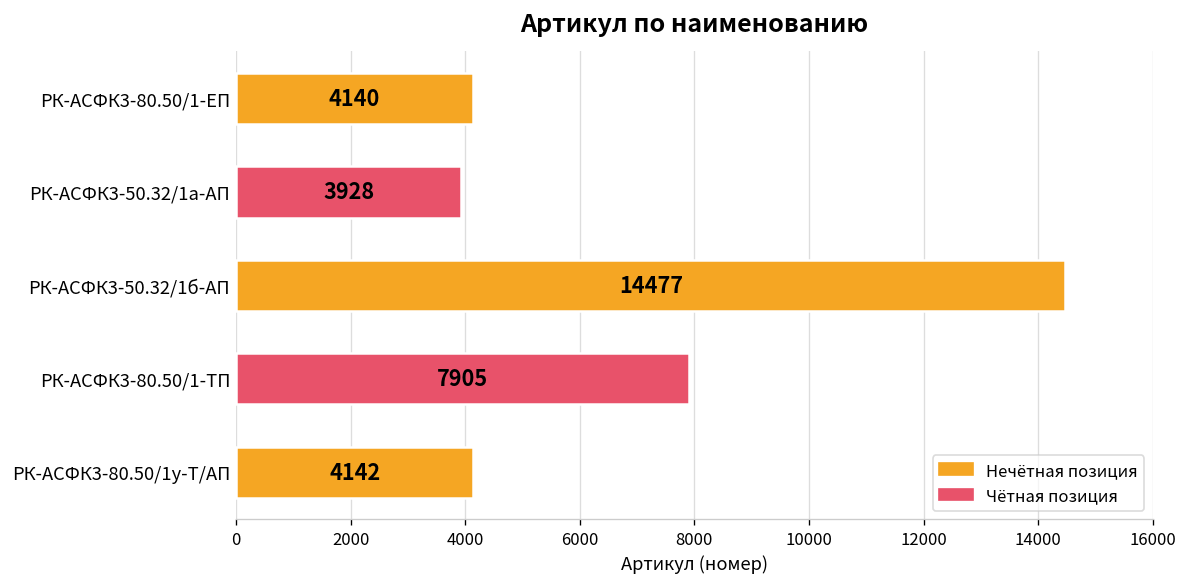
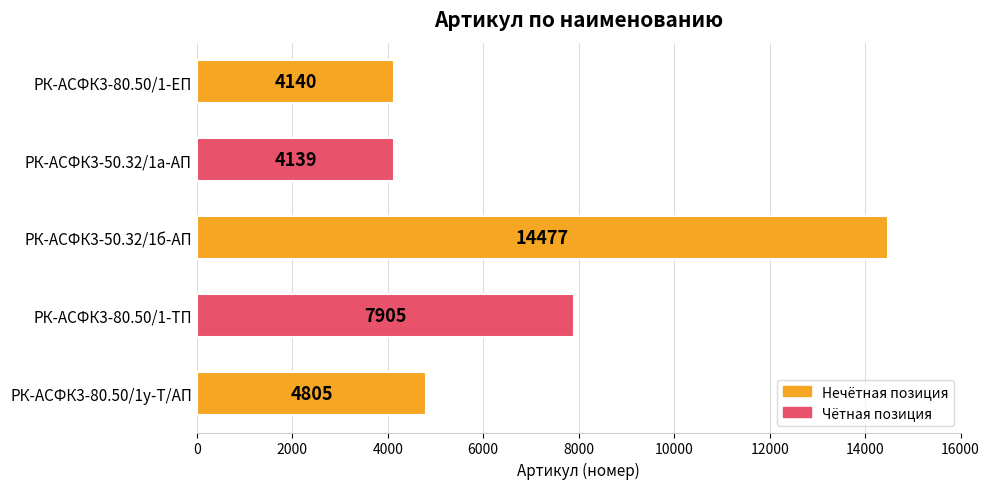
РК-АСФК3-50.32/1а-АП: 3928 -> 4139
РК-АСФК3-80.50/1у-Т/АП: 4142 -> 4805
